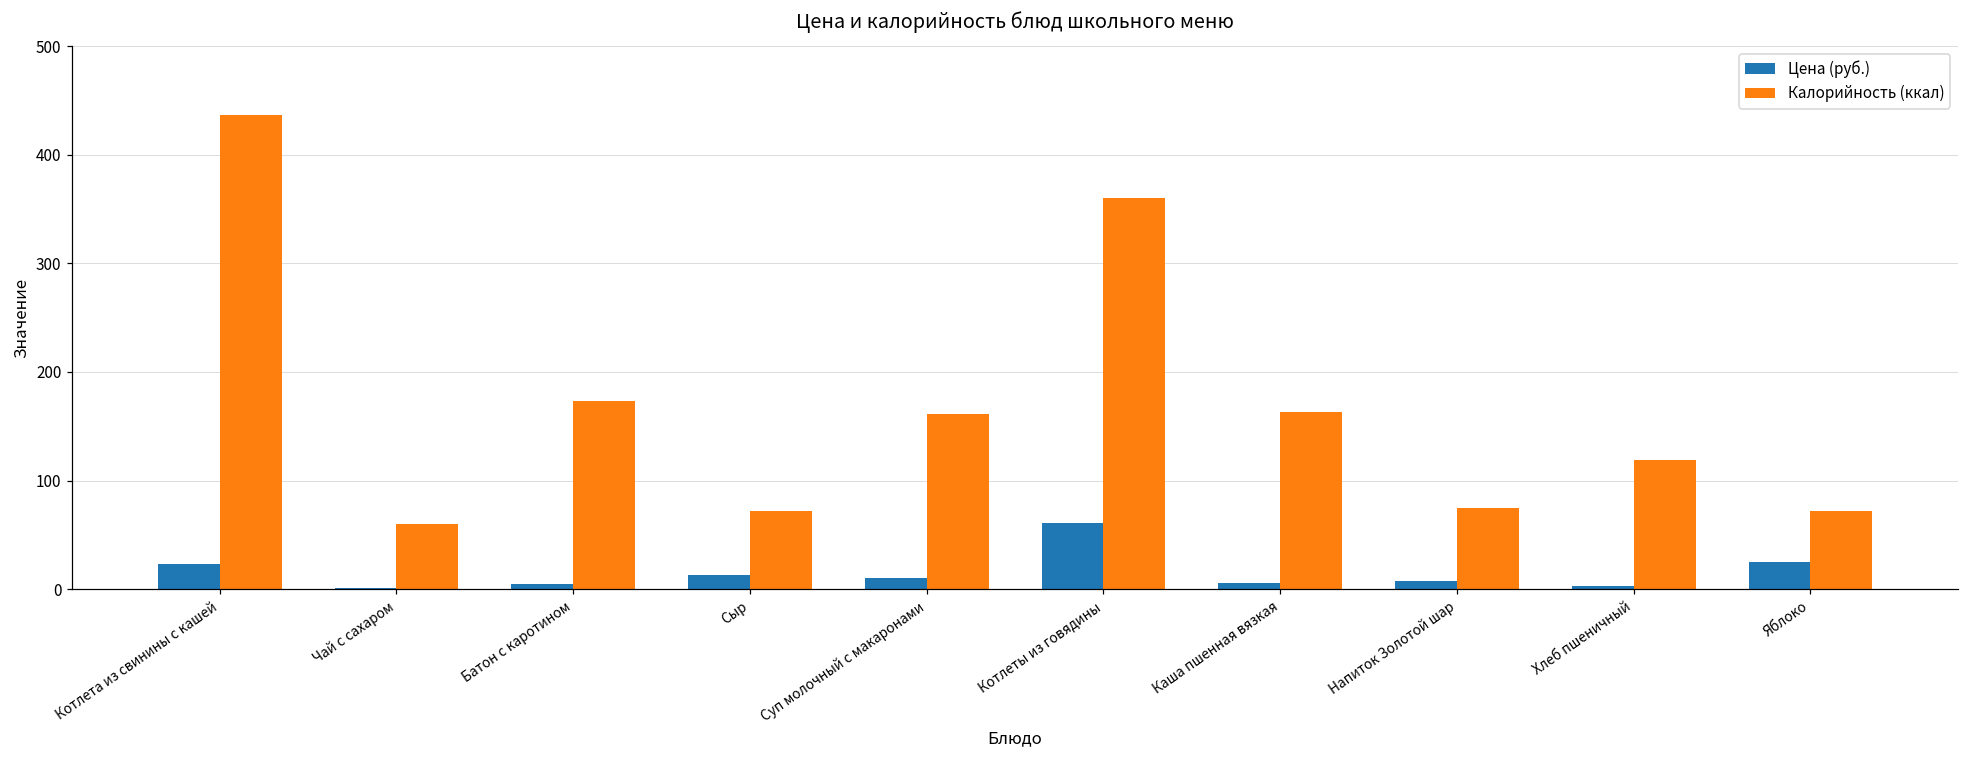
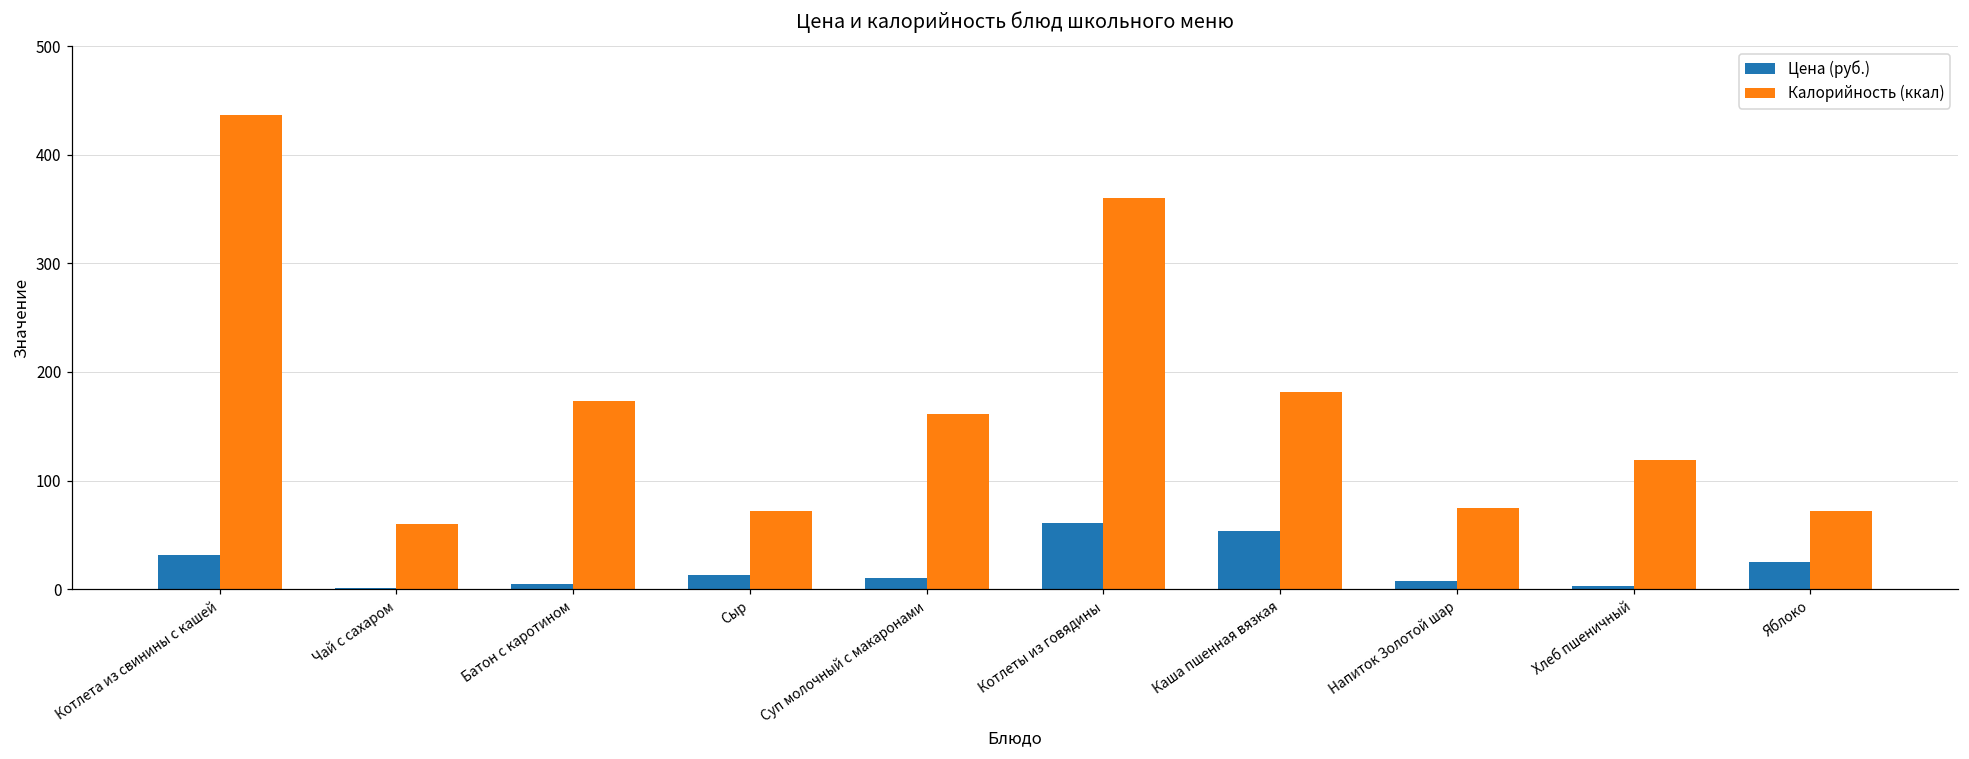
Цена (руб.), Котлета из свинины с кашей: 20 -> 30
Цена (руб.), Каша пшенная вязкая: 10 -> 50
Калорийность (ккал), Каша пшенная вязкая: 160 -> 180
